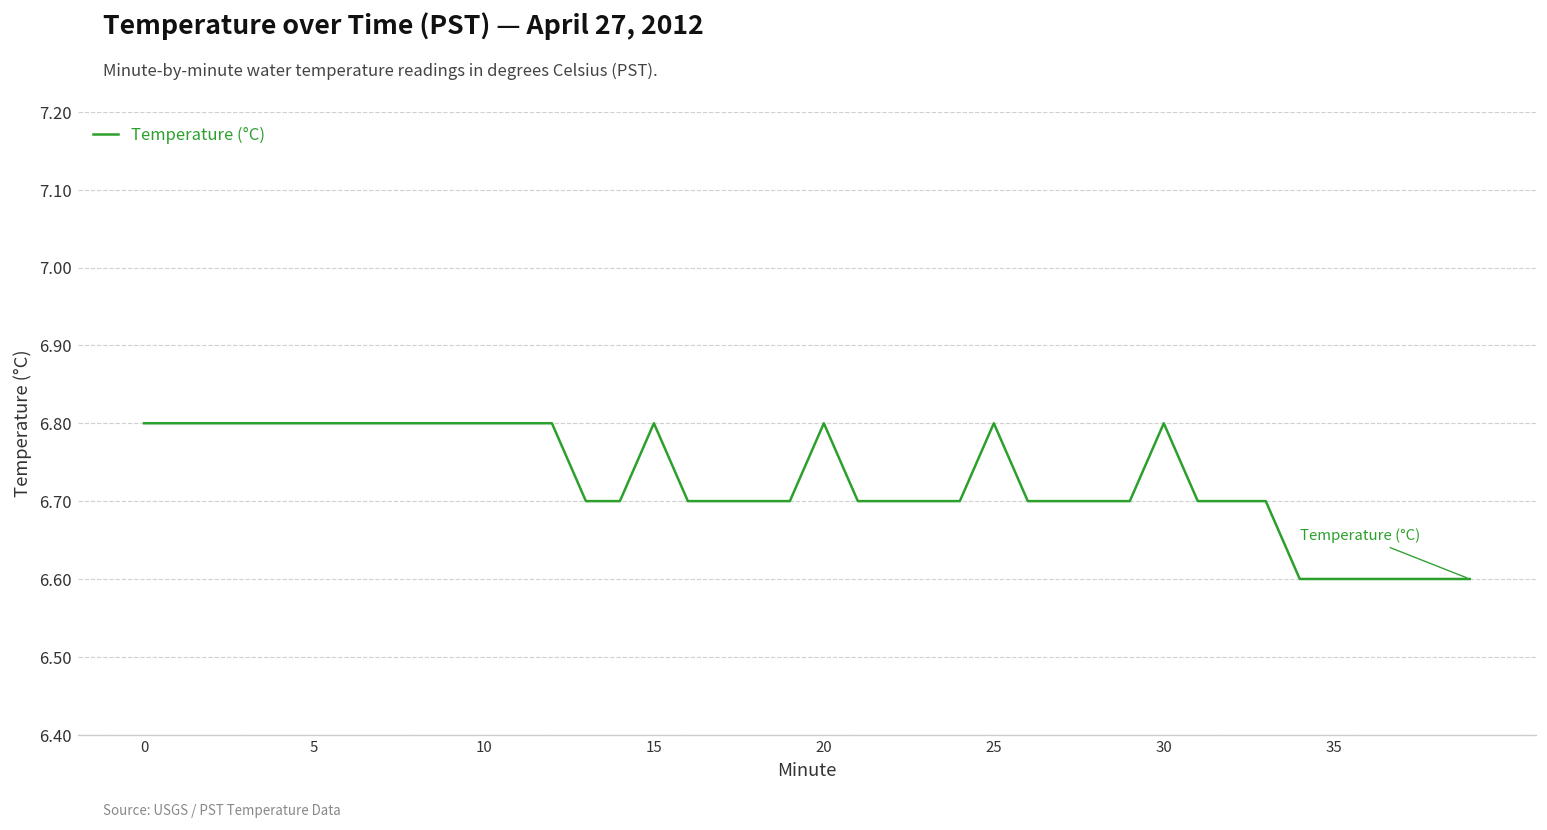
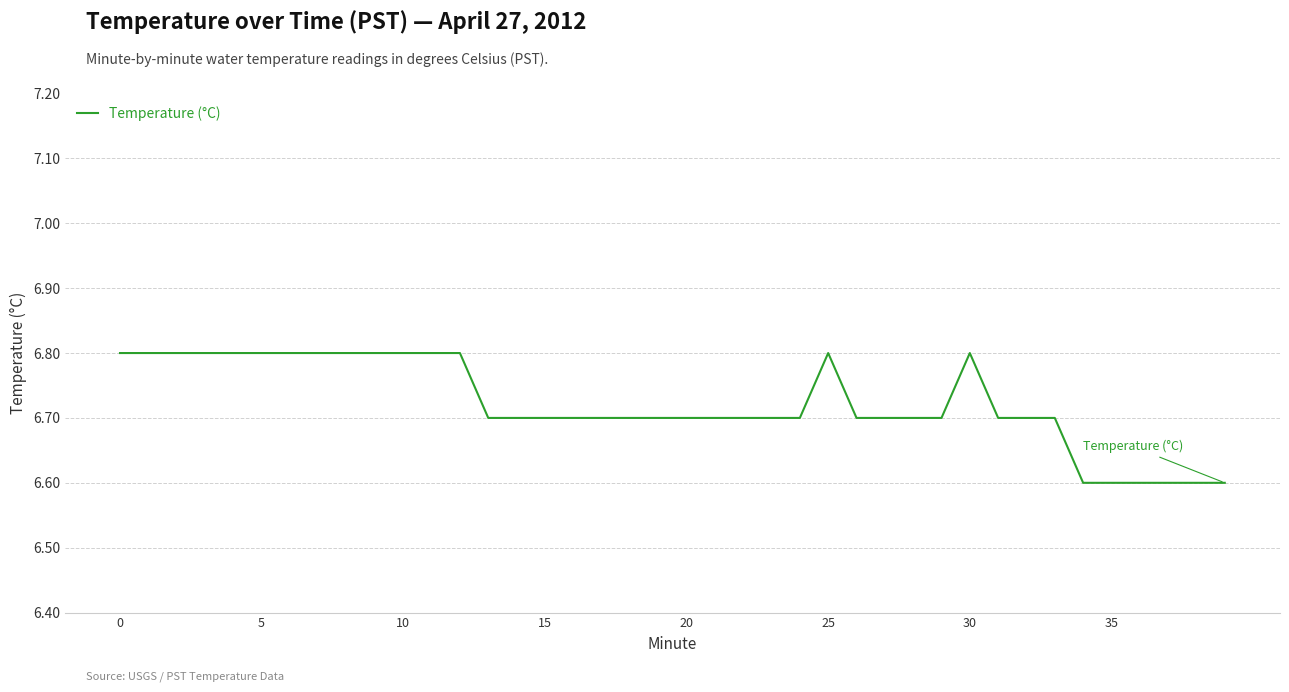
15: 6.8 -> 6.7
20: 6.8 -> 6.7
